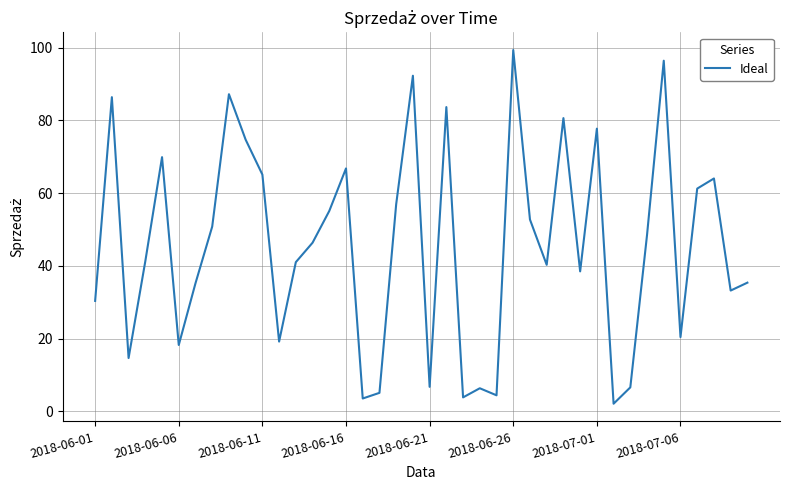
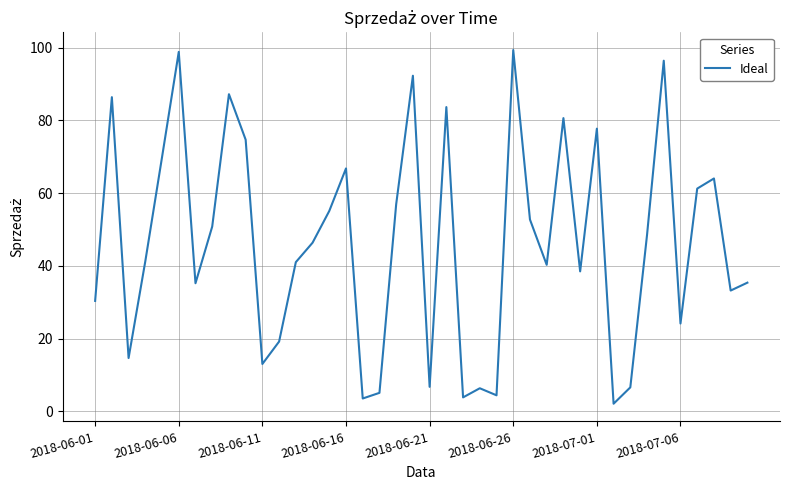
2018-06-06: 18 -> 99
2018-06-11: 65 -> 13
2018-07-06: 20 -> 24
